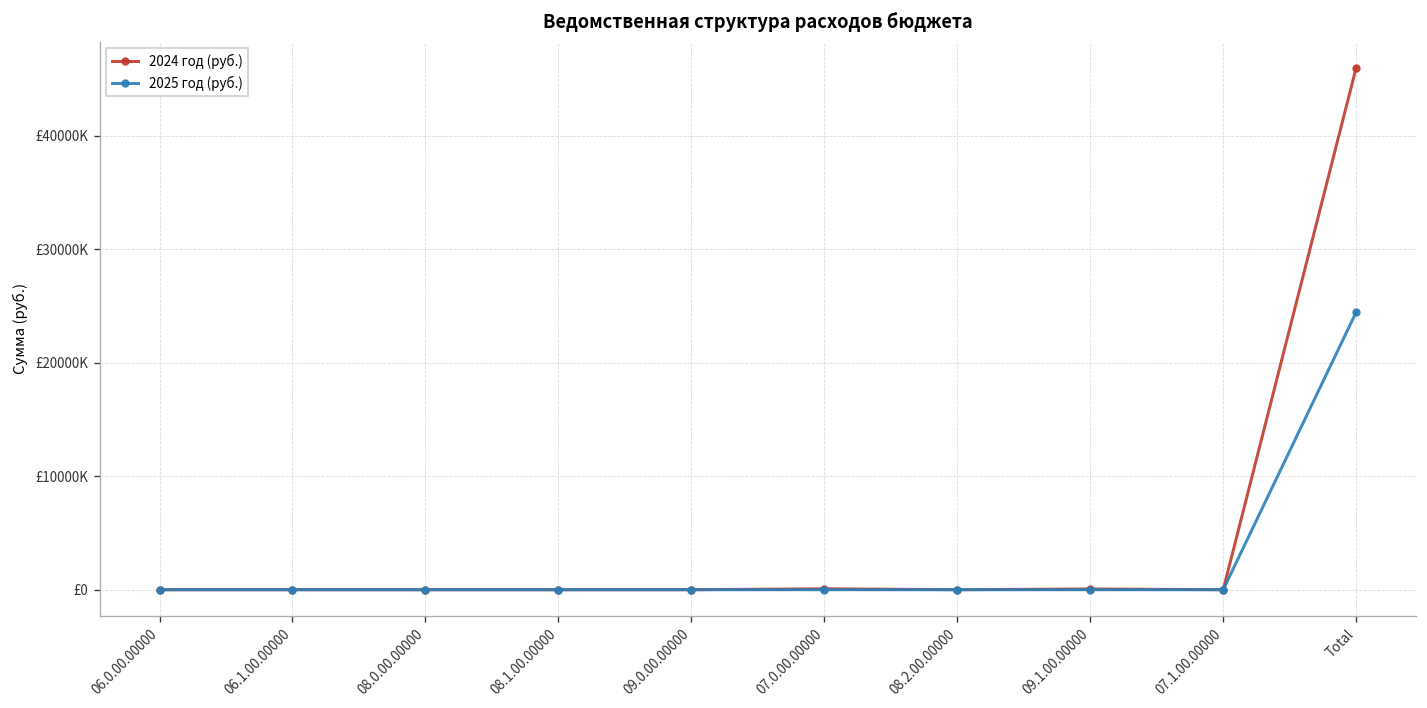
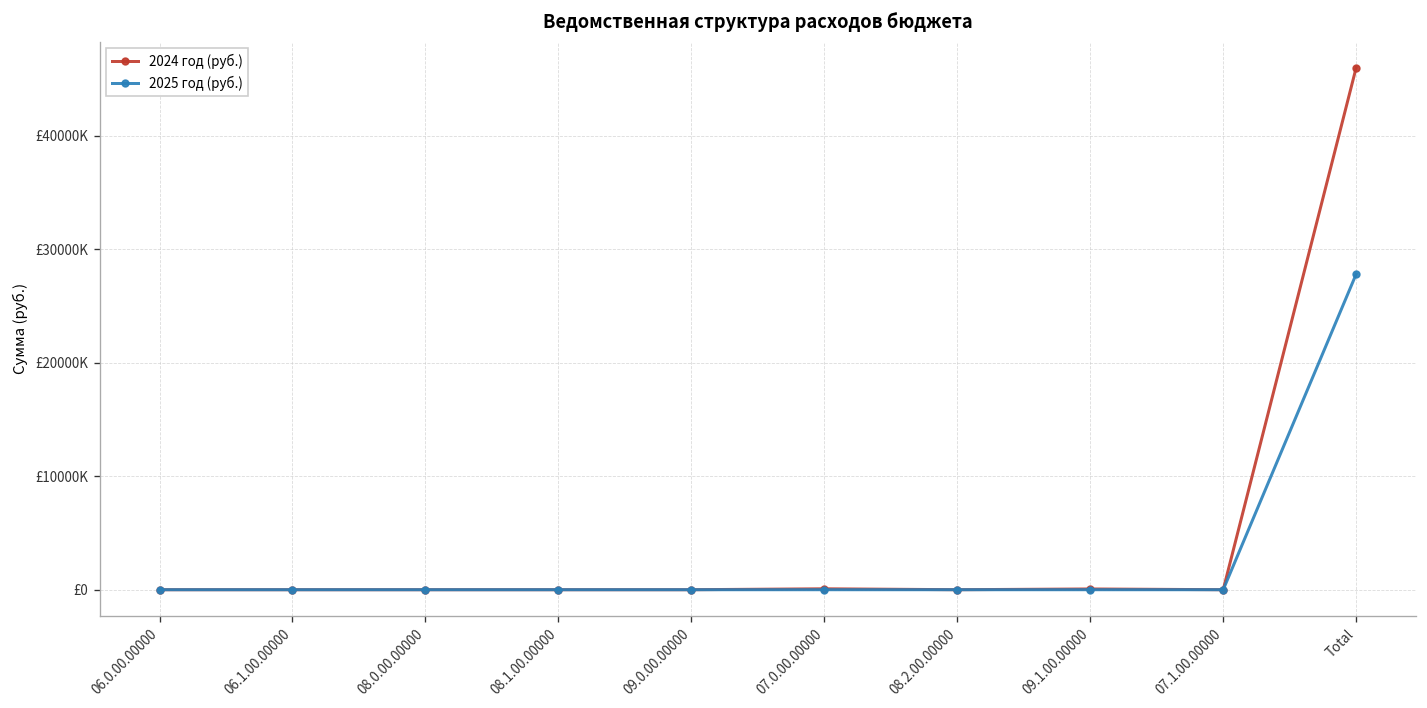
2025 год (руб.), Total: £24000000 -> £28000000
